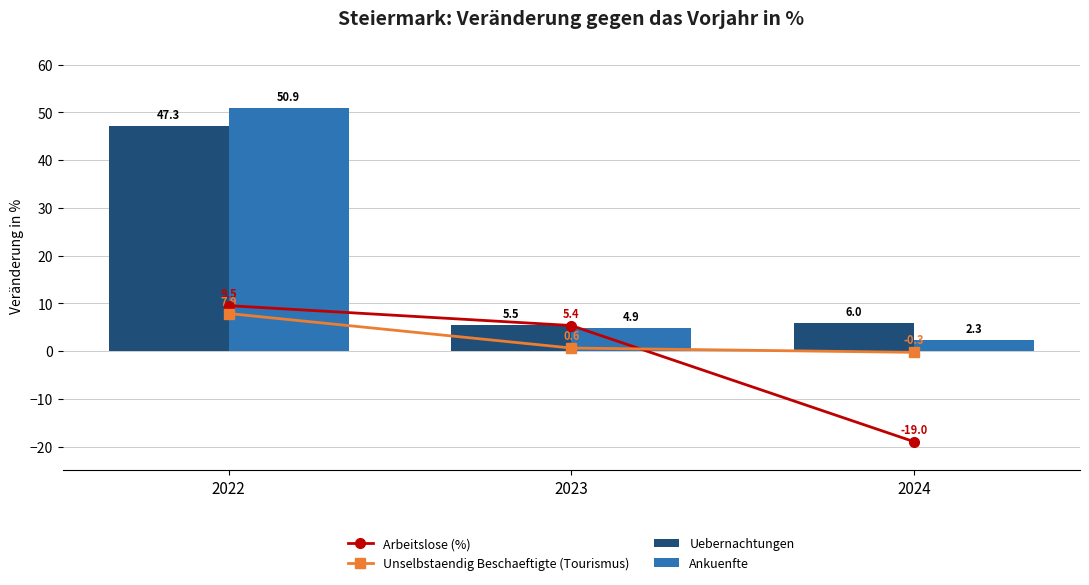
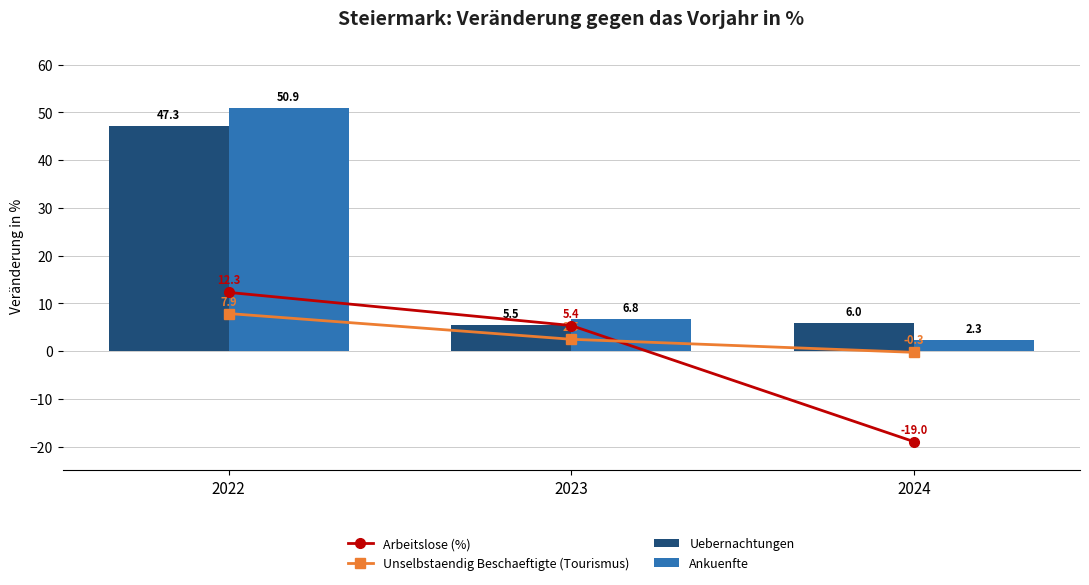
Arbeitslose (%), 2022: 9.5 -> 12.3
Unselbstaendig Beschaeftigte (Tourismus), 2023: 0.6 -> 2.5
Ankuenfte, 2023: 4.9 -> 6.8
